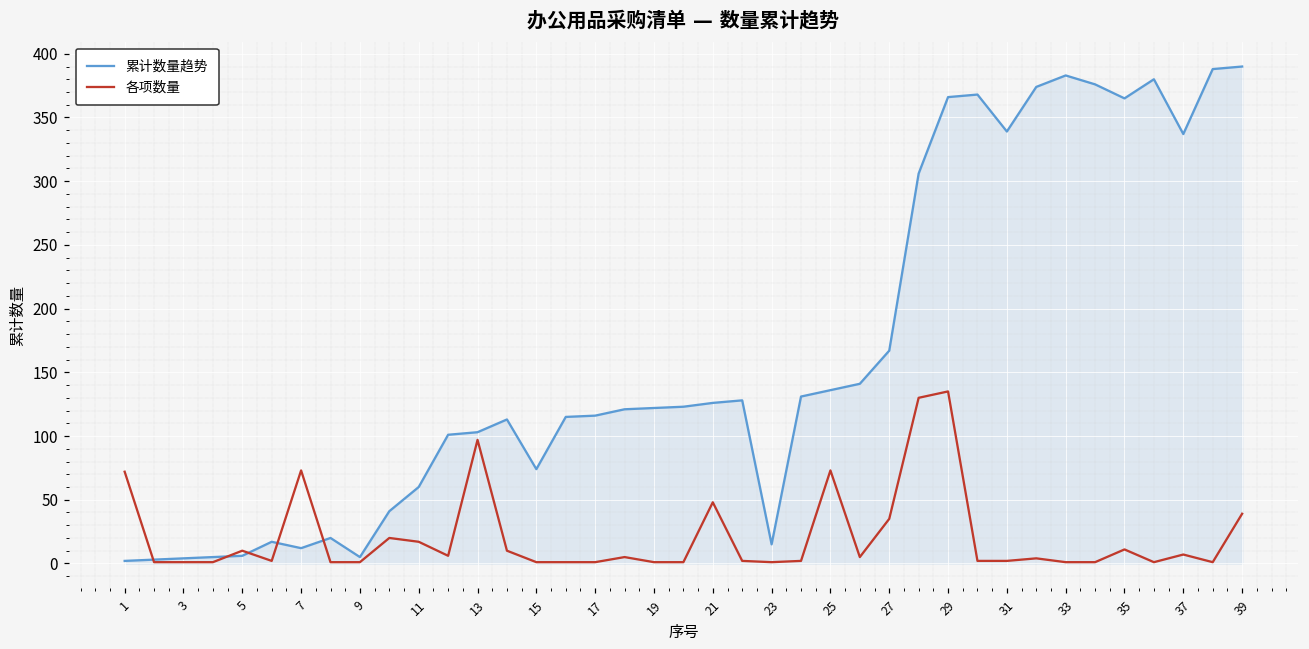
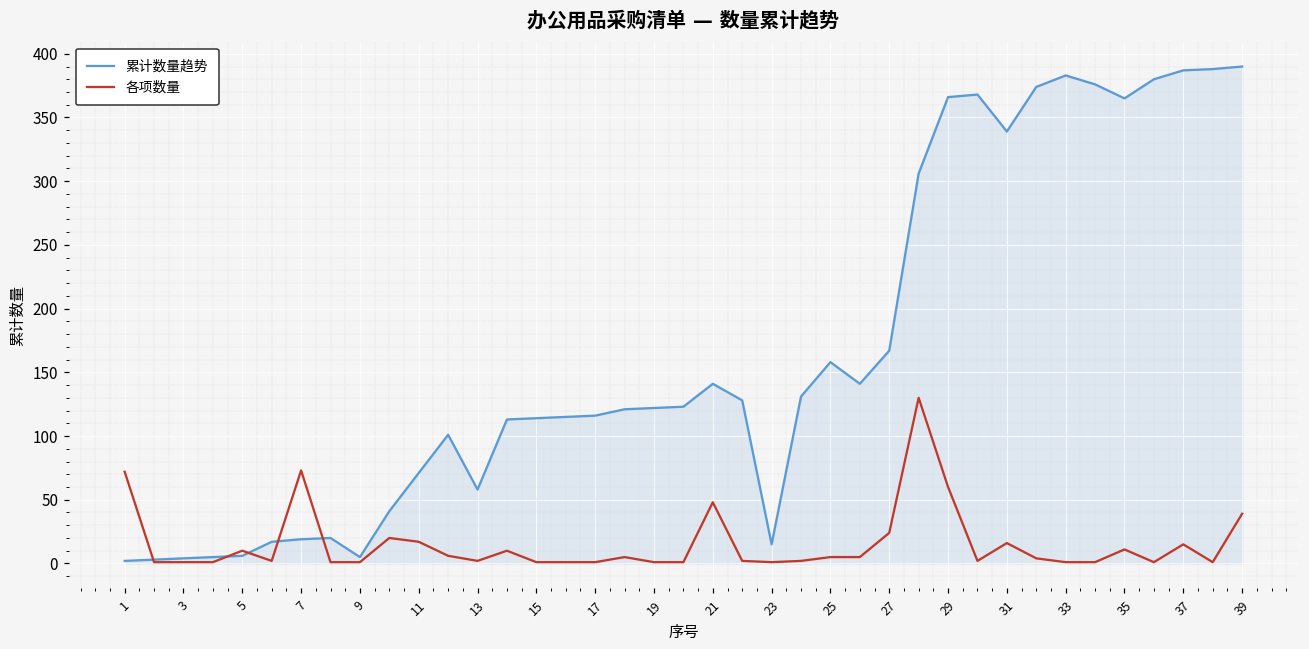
累计数量趋势, 7: 12 -> 19
累计数量趋势, 11: 60 -> 71
累计数量趋势, 13: 103 -> 58
各项数量, 13: 97 -> 2
累计数量趋势, 15: 74 -> 114
累计数量趋势, 21: 126 -> 141
累计数量趋势, 25: 136 -> 158
各项数量, 25: 73 -> 5
各项数量, 27: 35 -> 24
各项数量, 29: 135 -> 60
各项数量, 31: 2 -> 16
累计数量趋势, 37: 337 -> 387
各项数量, 37: 7 -> 15
